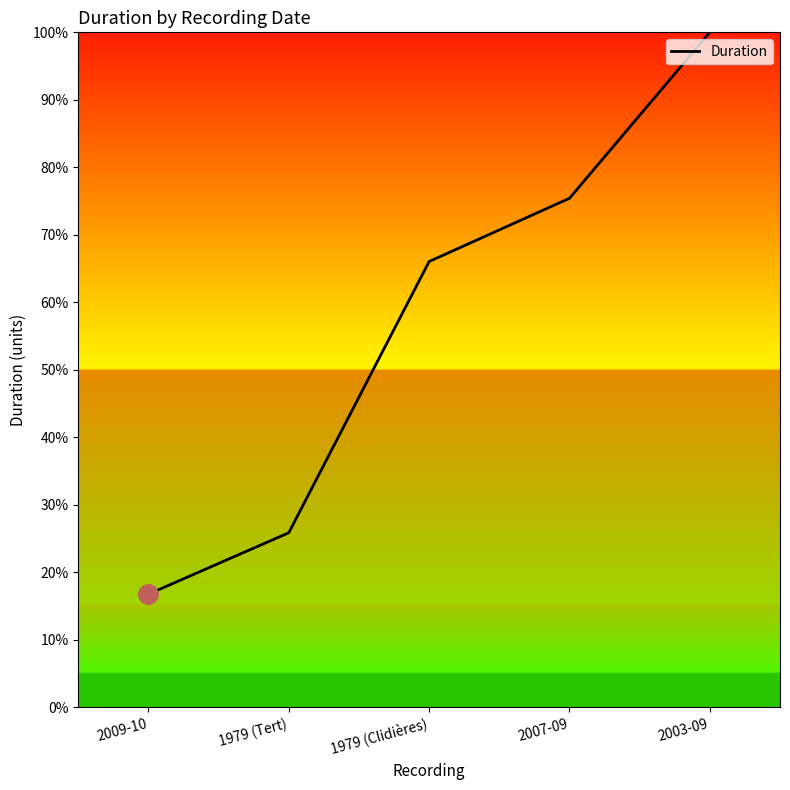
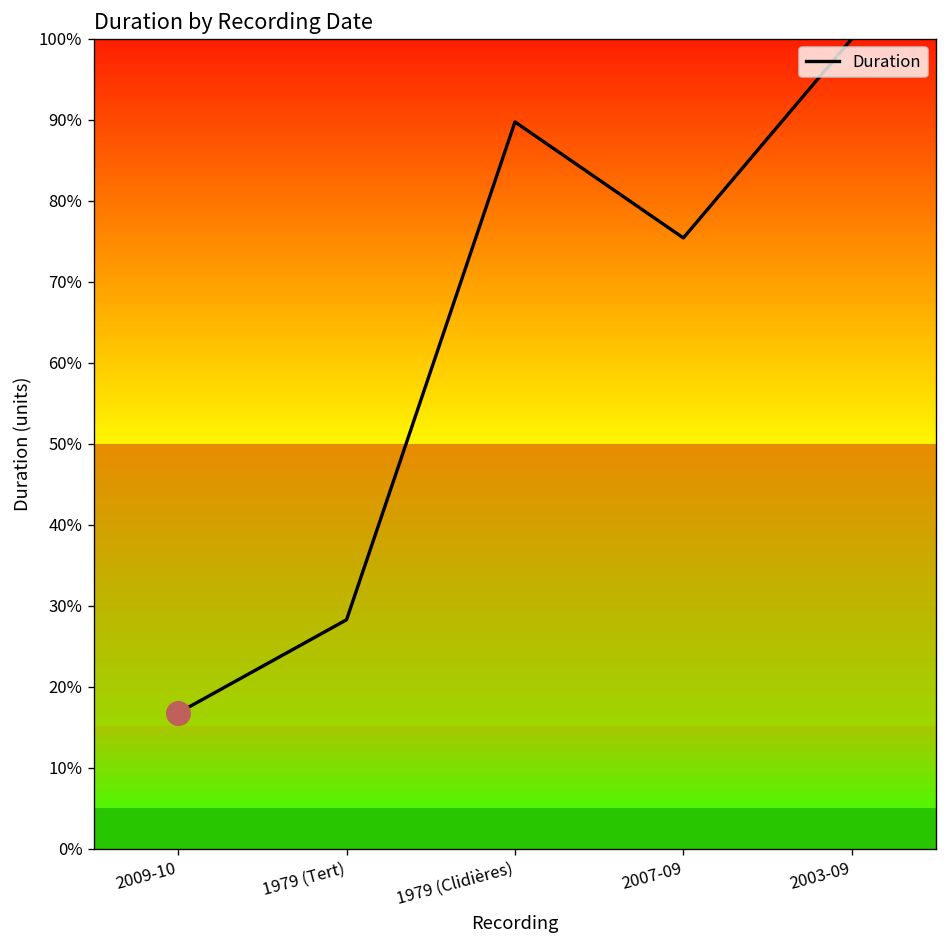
Duration, 1979 (Tert): 26% -> 28%
Duration, 1979 (Clidières): 66% -> 90%
